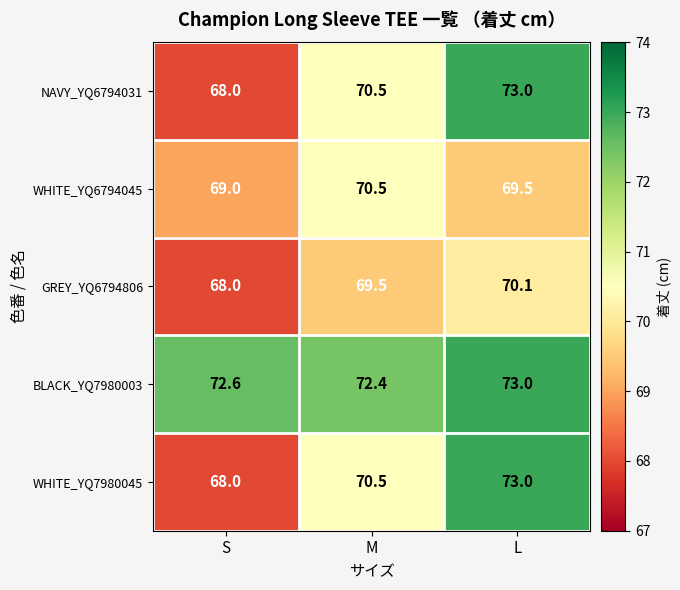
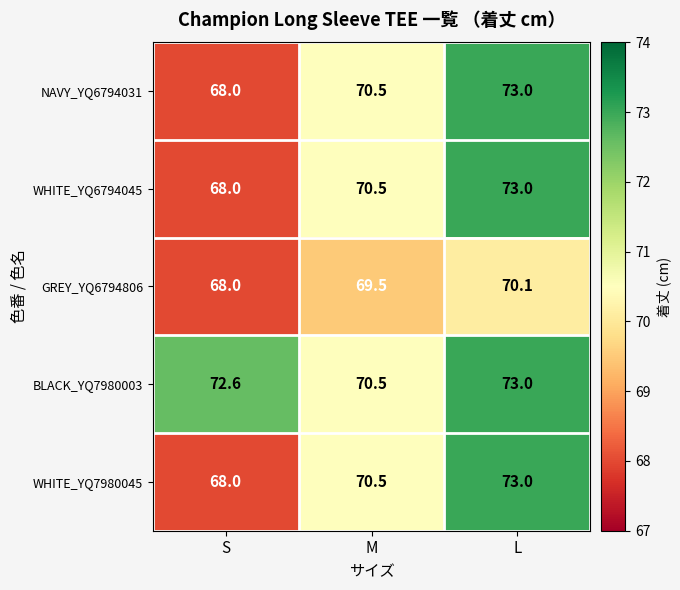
WHITE_YQ6794045, S: 69.0 -> 68.0
WHITE_YQ6794045, L: 69.5 -> 73.0
BLACK_YQ7980003, M: 72.4 -> 70.5
